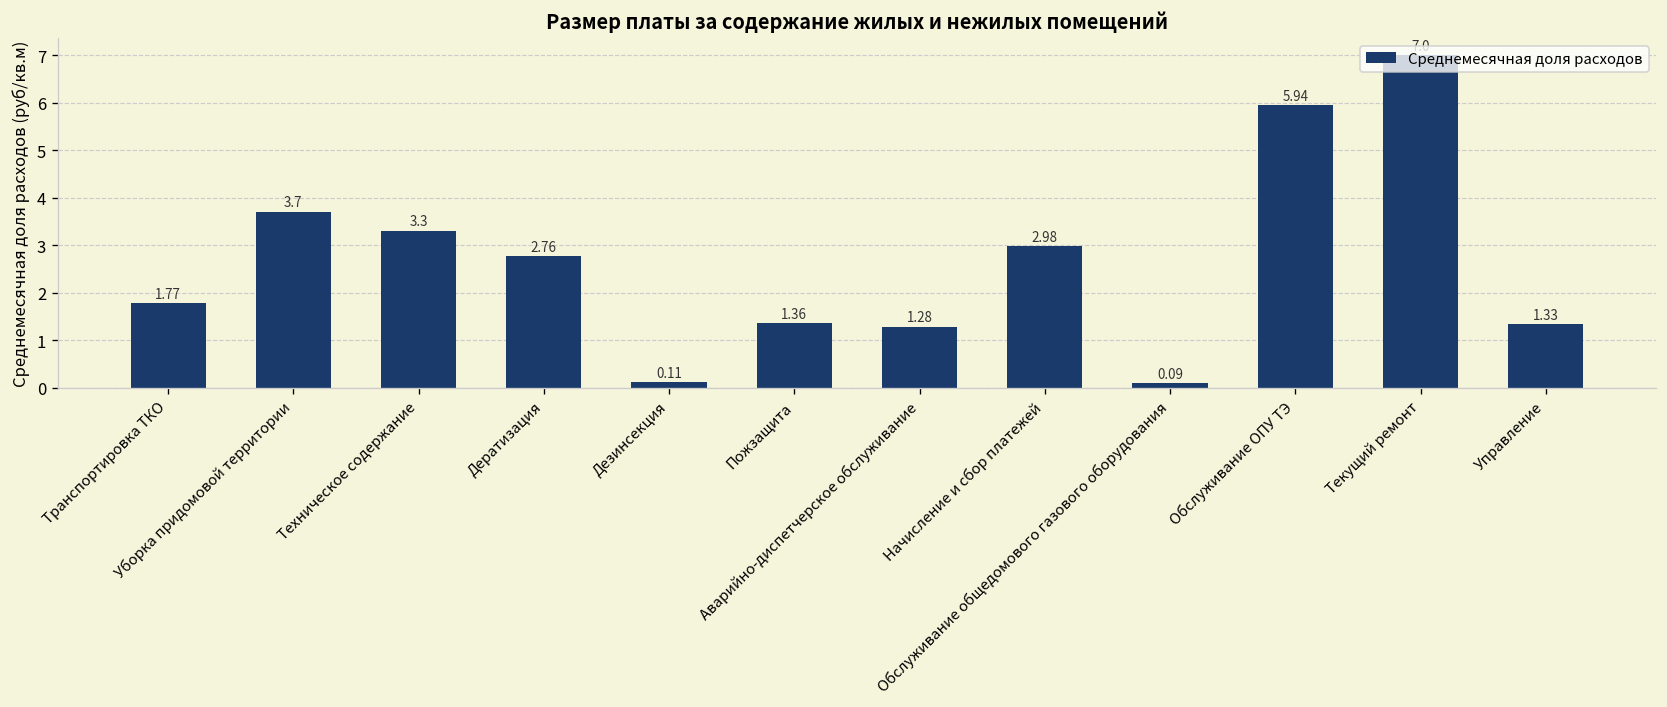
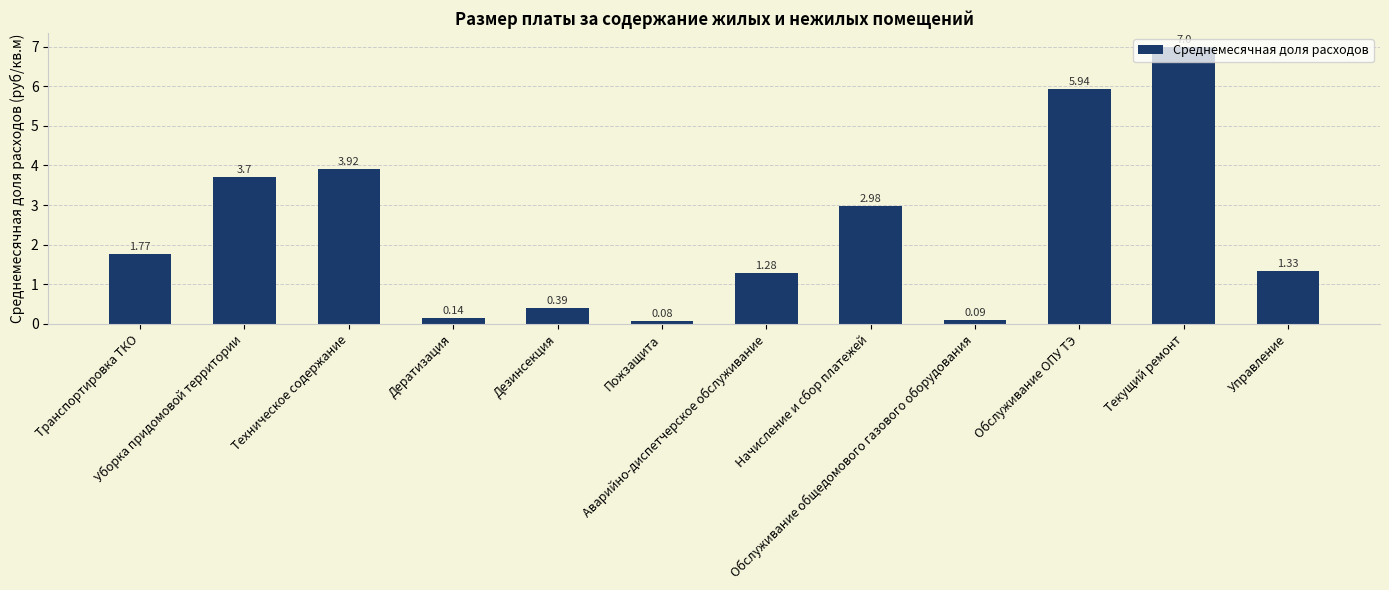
Техническое содержание: 3.3 -> 3.92
Дератизация: 2.76 -> 0.14
Дезинсекция: 0.11 -> 0.39
Пожзащита: 1.36 -> 0.08
